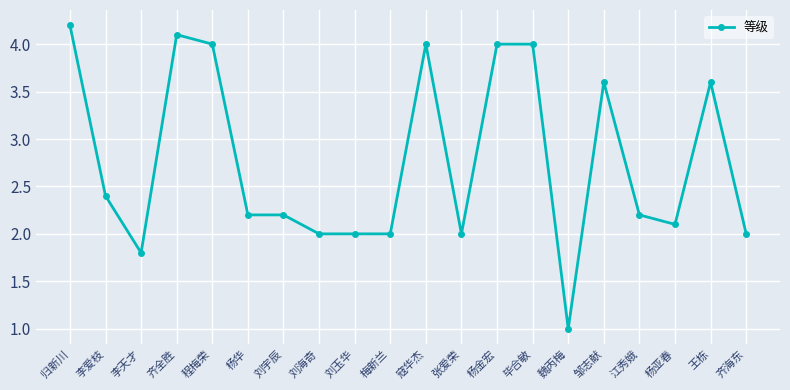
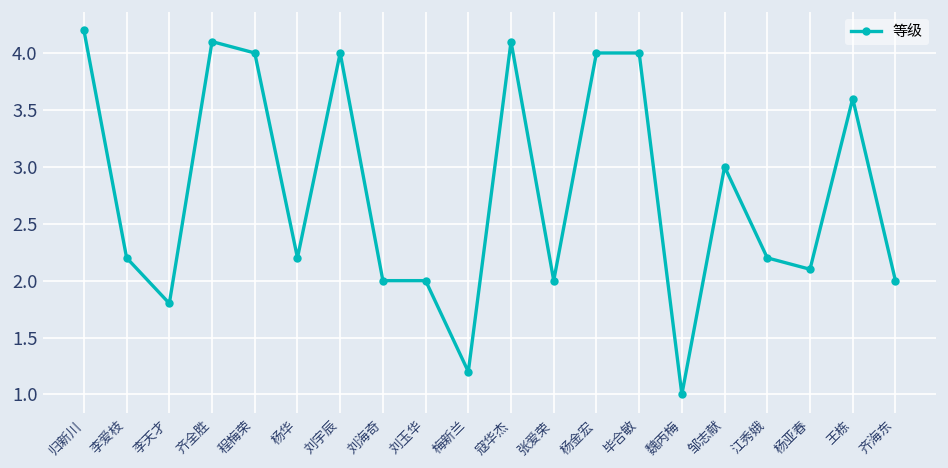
李爱枝: 2.4 -> 2.2
刘宇辰: 2.2 -> 4.0
梅新兰: 2.0 -> 1.2
寇华杰: 4.0 -> 4.1
邹志献: 3.6 -> 3.0
